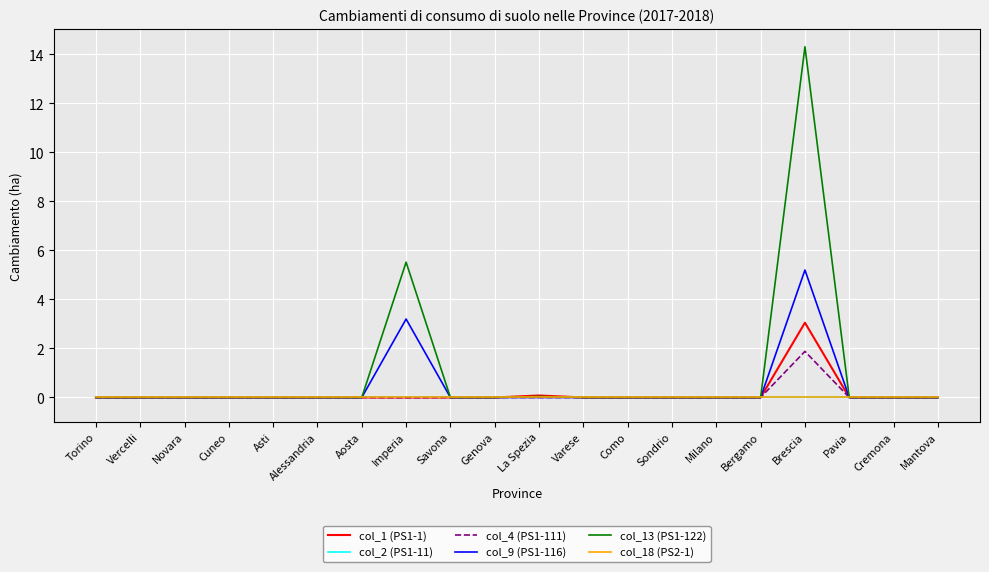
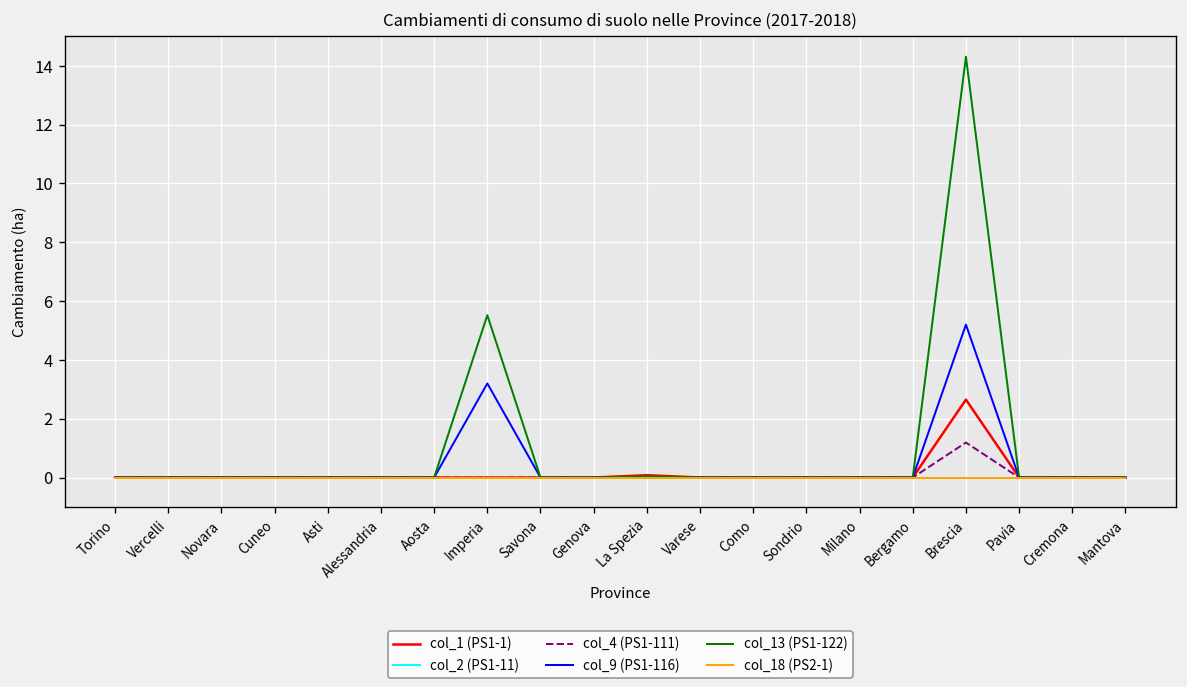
col_1 (PS1-1), Brescia: 3.1 -> 2.7
col_4 (PS1-111), Brescia: 1.9 -> 1.2
